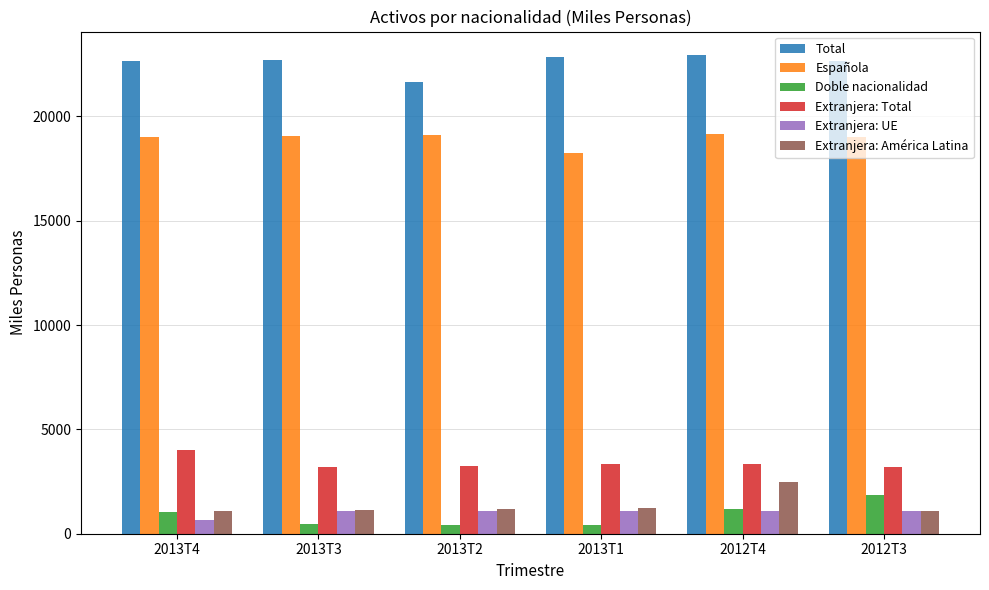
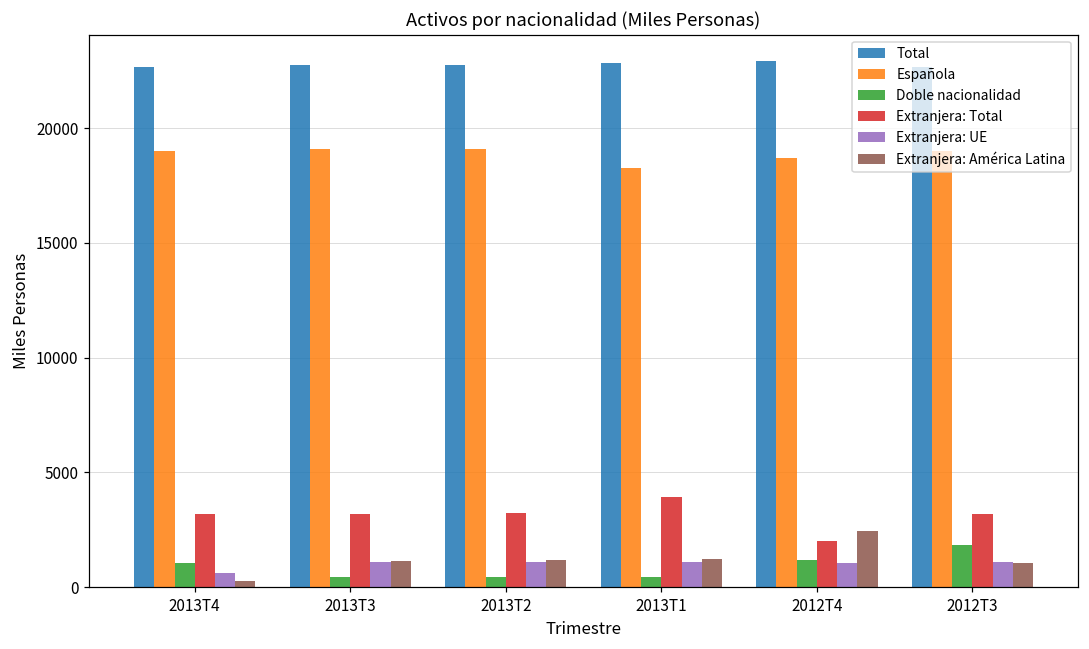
Extranjera: Total, 2013T4: 4000 -> 3200
Extranjera: América Latina, 2013T4: 1100 -> 300
Total, 2013T2: 21700 -> 22800
Extranjera: Total, 2013T1: 3300 -> 3900
Española, 2012T4: 19100 -> 18700
Extranjera: Total, 2012T4: 3300 -> 2000
